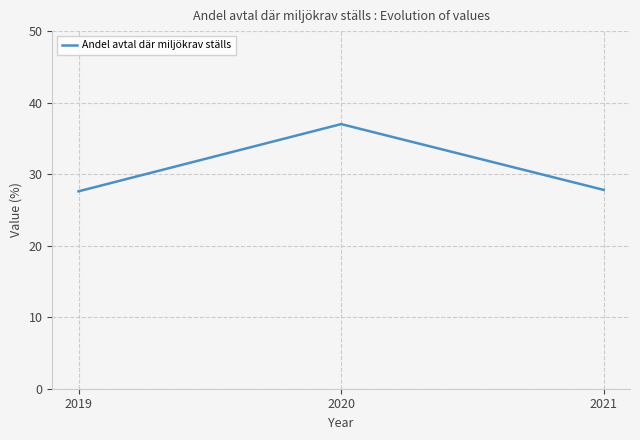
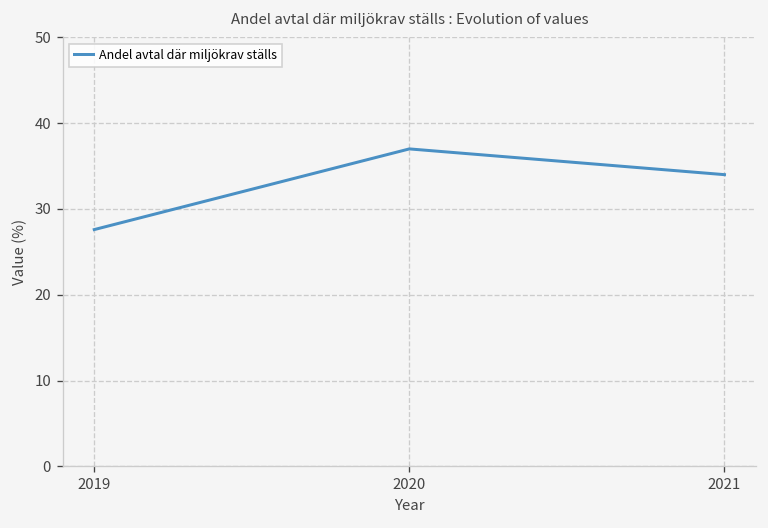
2021: 28 -> 34
